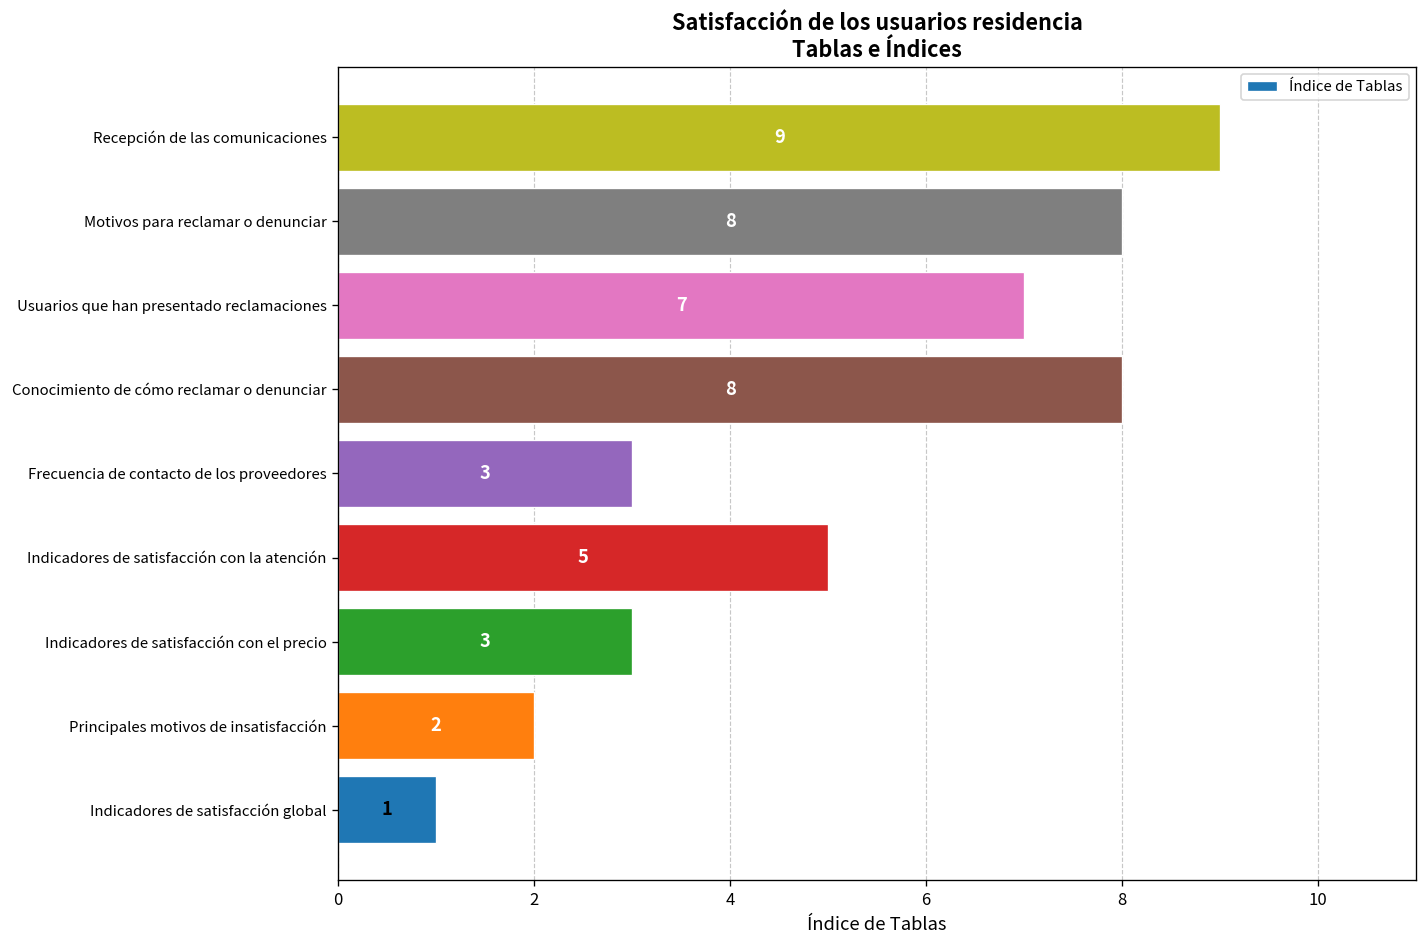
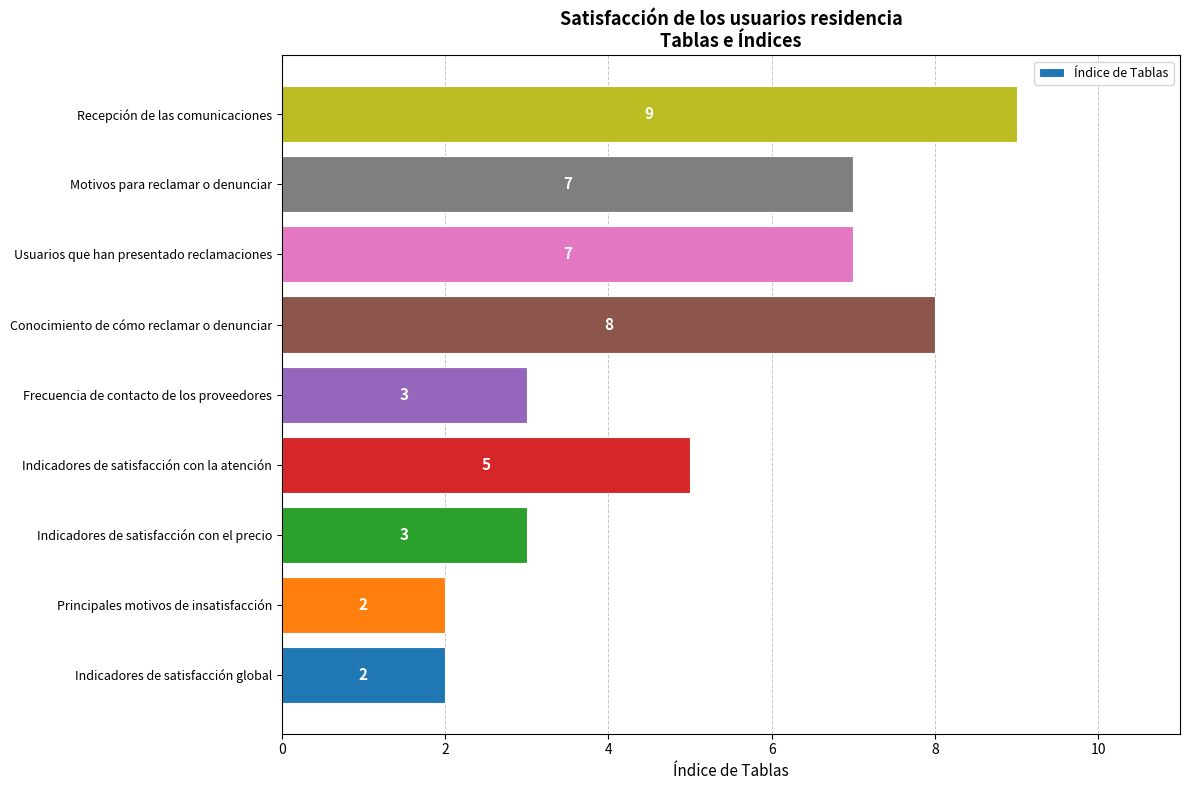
Motivos para reclamar o denunciar: 8 -> 7
Indicadores de satisfacción global: 1 -> 2
